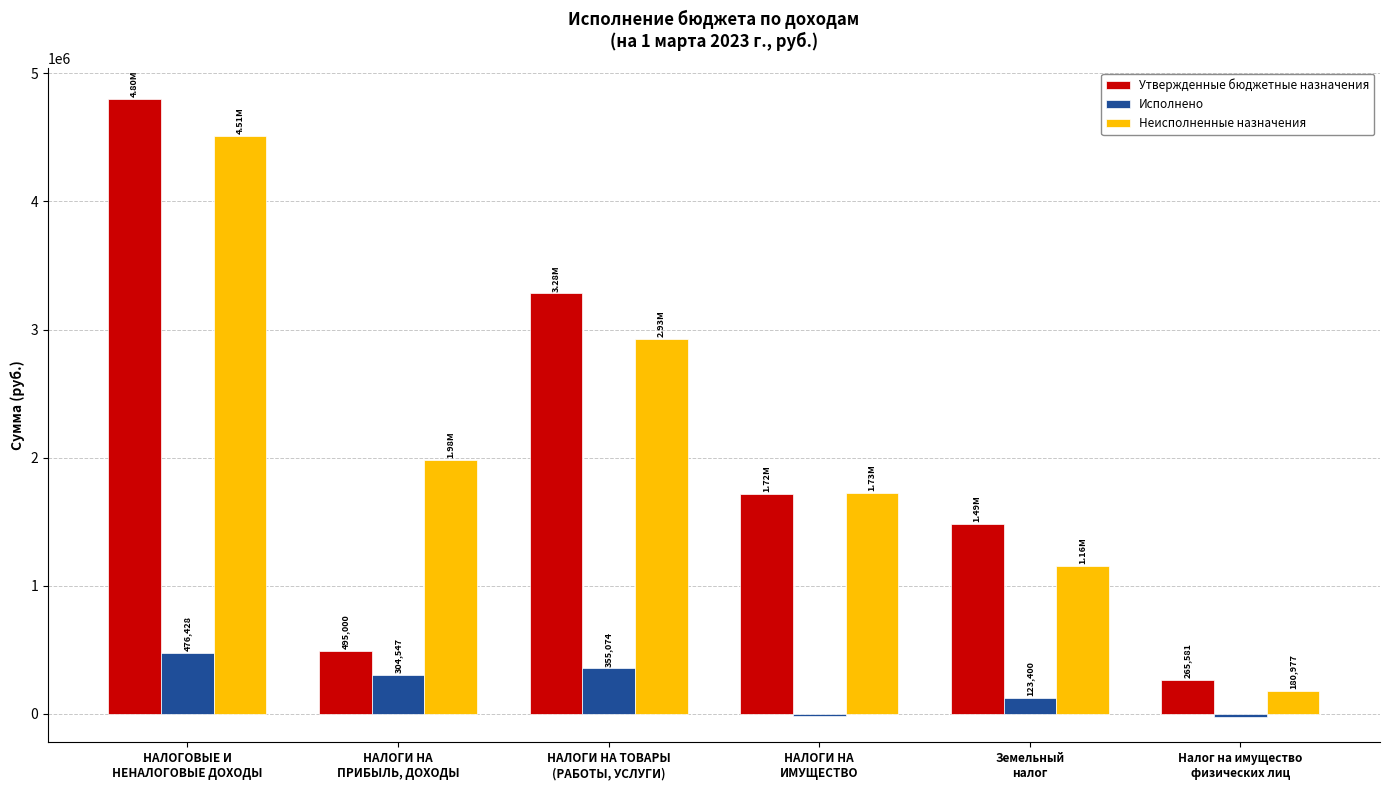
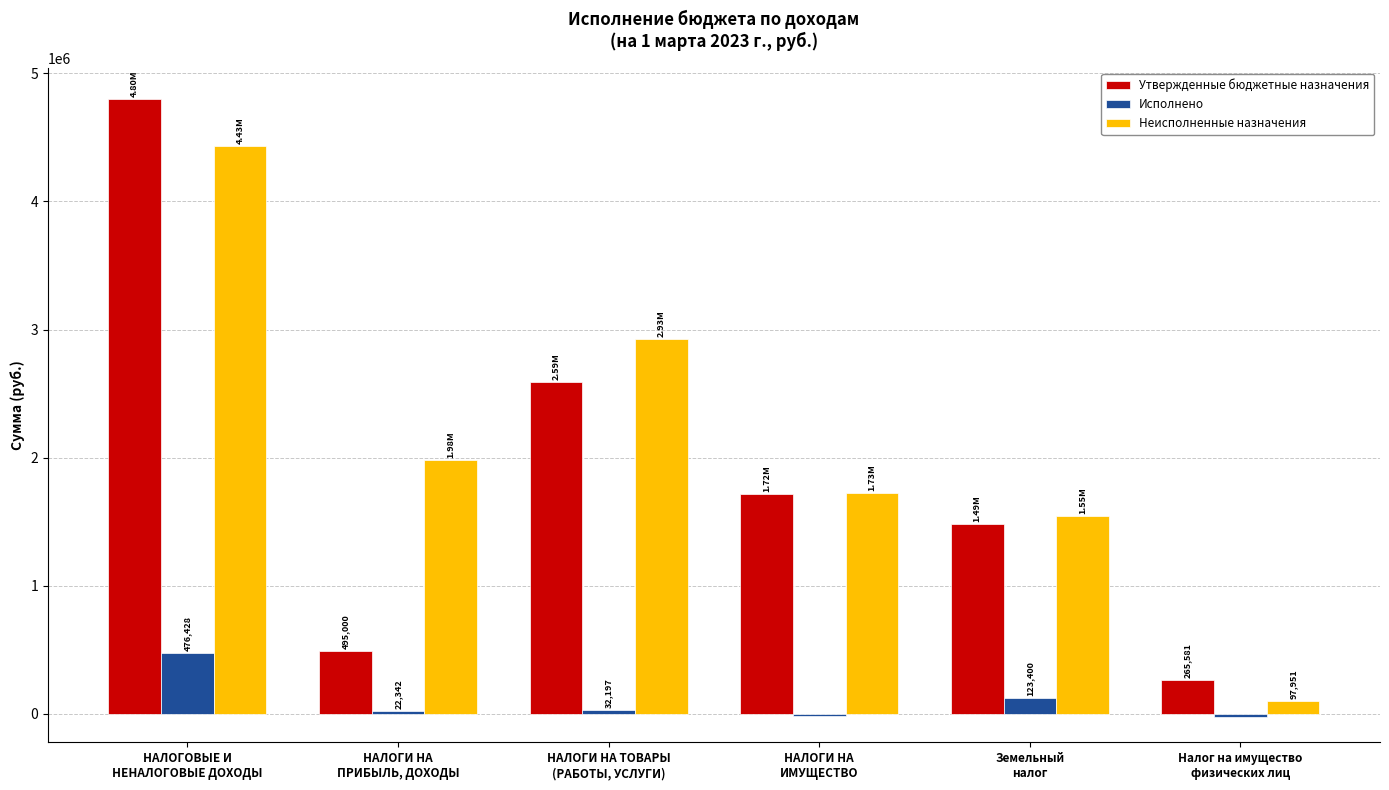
Неисполненные назначения, НАЛОГОВЫЕ И НЕНАЛОГОВЫЕ ДОХОДЫ: 4.51M -> 4.43M
Исполнено, НАЛОГИ НА ПРИБЫЛЬ, ДОХОДЫ: 304,547 -> 22,342
Утвержденные бюджетные назначения, НАЛОГИ НА ТОВАРЫ (РАБОТЫ, УСЛУГИ): 3.28M -> 2.59M
Исполнено, НАЛОГИ НА ТОВАРЫ (РАБОТЫ, УСЛУГИ): 355,074 -> 32,197
Неисполненные назначения, Земельный налог: 1.16M -> 1.55M
Неисполненные назначения, Налог на имущество физических лиц: 180,977 -> 97,951
